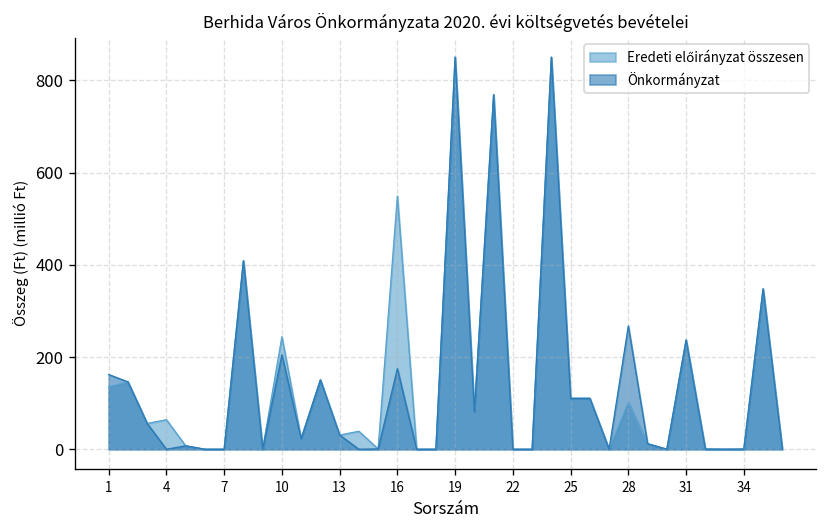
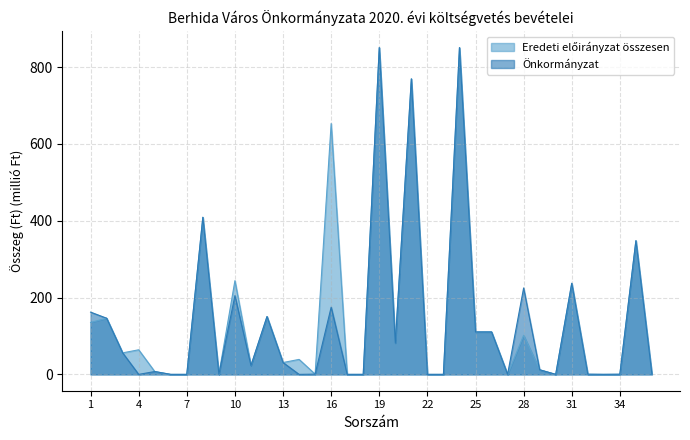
Eredeti előirányzat összesen, 16: 550 -> 650
Önkormányzat, 28: 270 -> 230
